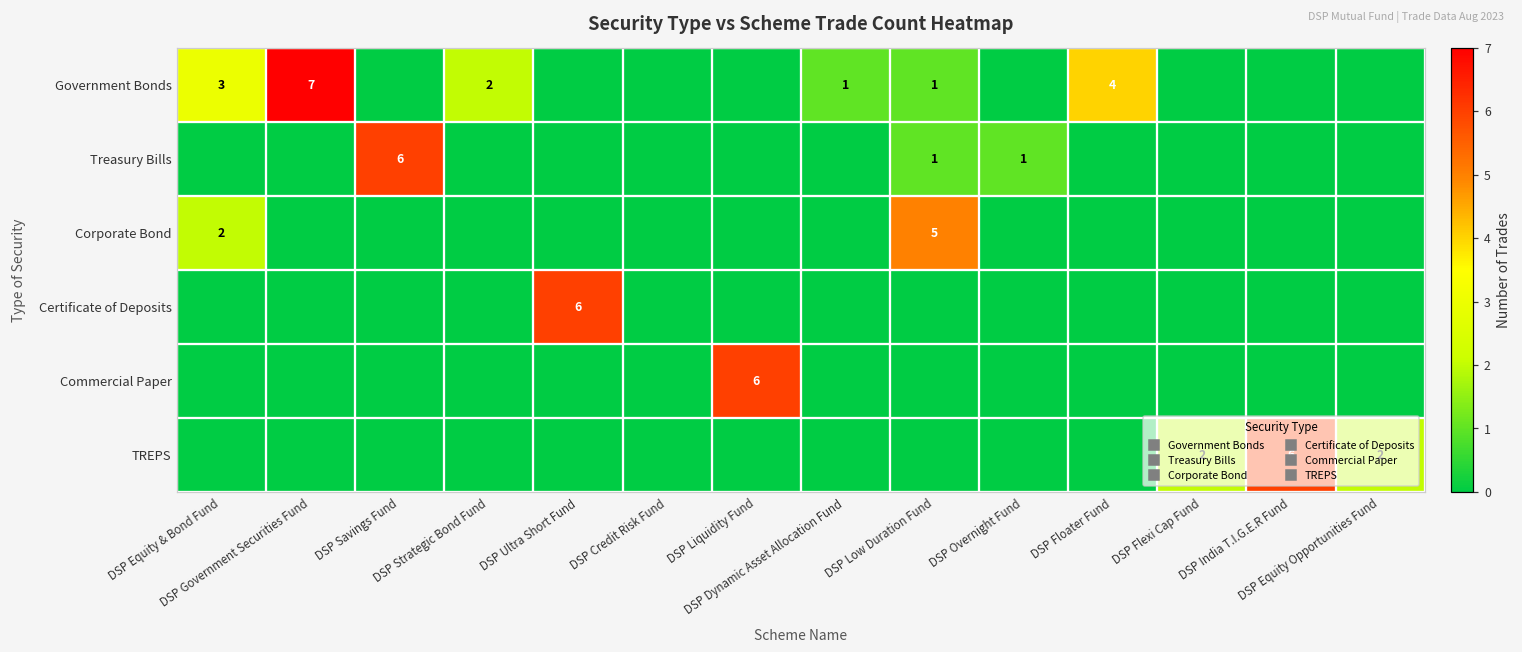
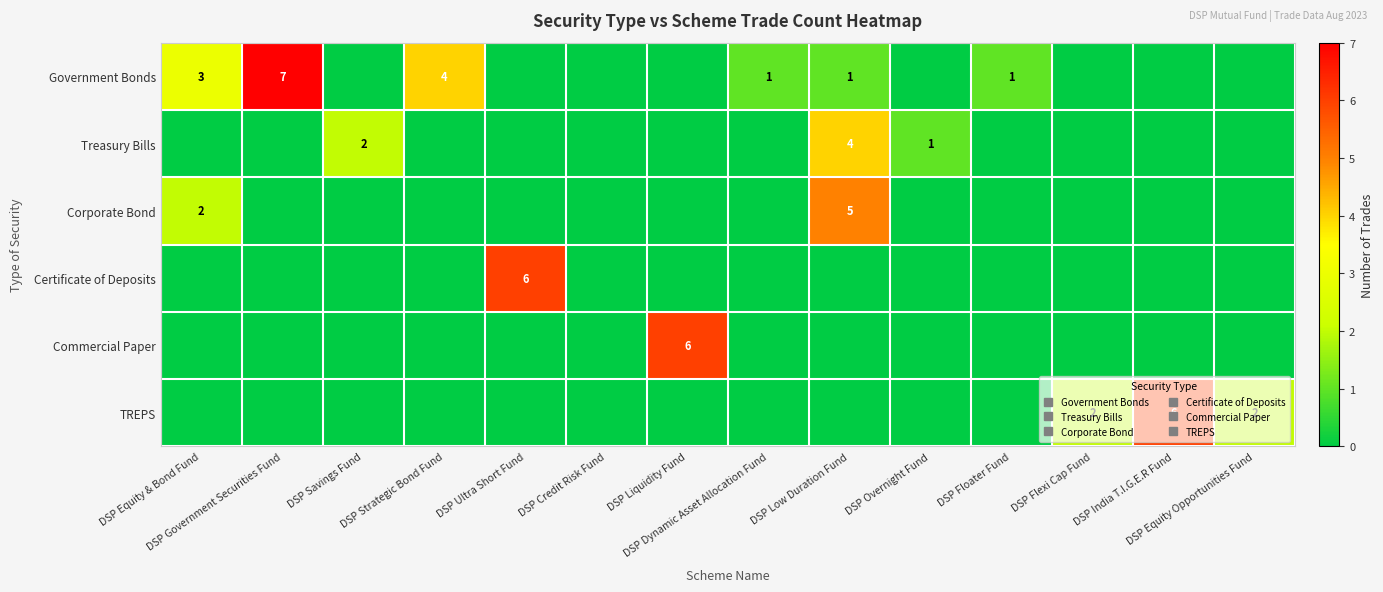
Government Bonds, DSP Strategic Bond Fund: 2 -> 4
Government Bonds, DSP Floater Fund: 4 -> 1
Treasury Bills, DSP Savings Fund: 6 -> 2
Treasury Bills, DSP Low Duration Fund: 1 -> 4
